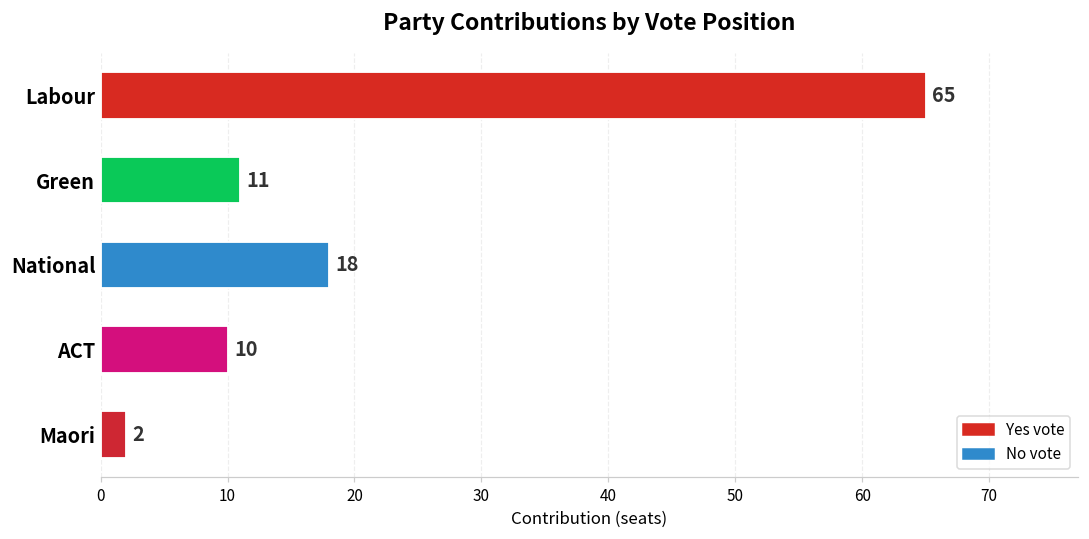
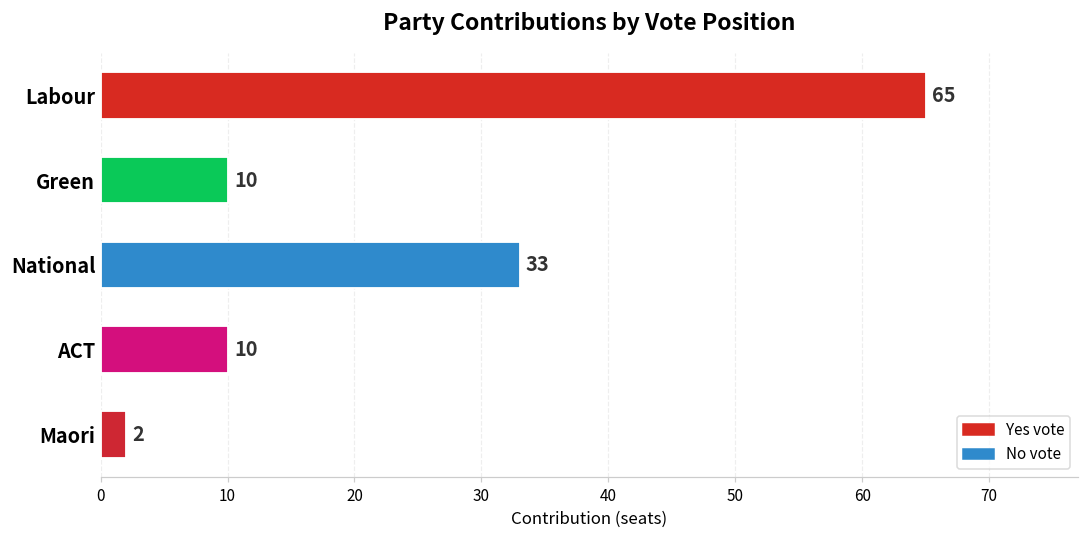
Green: 11 -> 10
National: 18 -> 33
